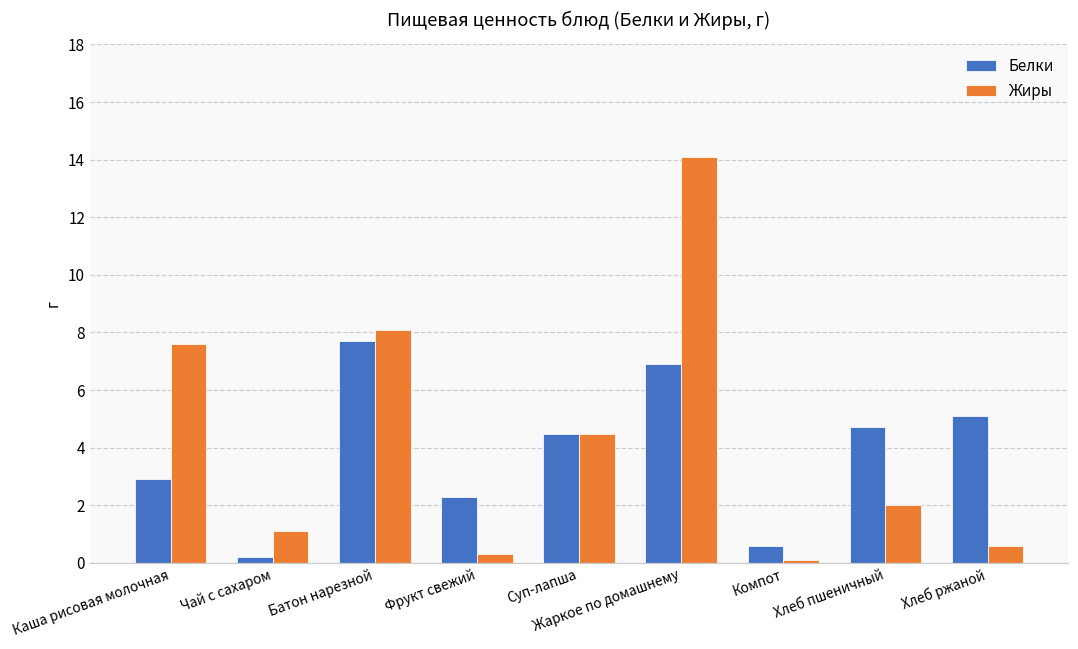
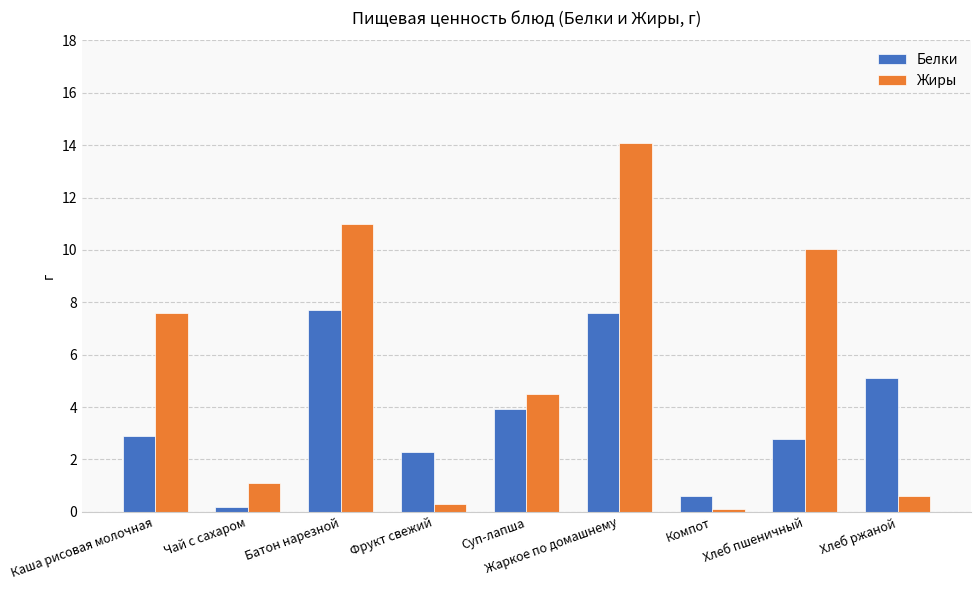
Жиры, Батон нарезной: 8.1 -> 11.0
Белки, Суп-лапша: 4.5 -> 3.9
Белки, Жаркое по домашнему: 6.9 -> 7.6
Белки, Хлеб пшеничный: 4.7 -> 2.8
Жиры, Хлеб пшеничный: 2.0 -> 10.0
